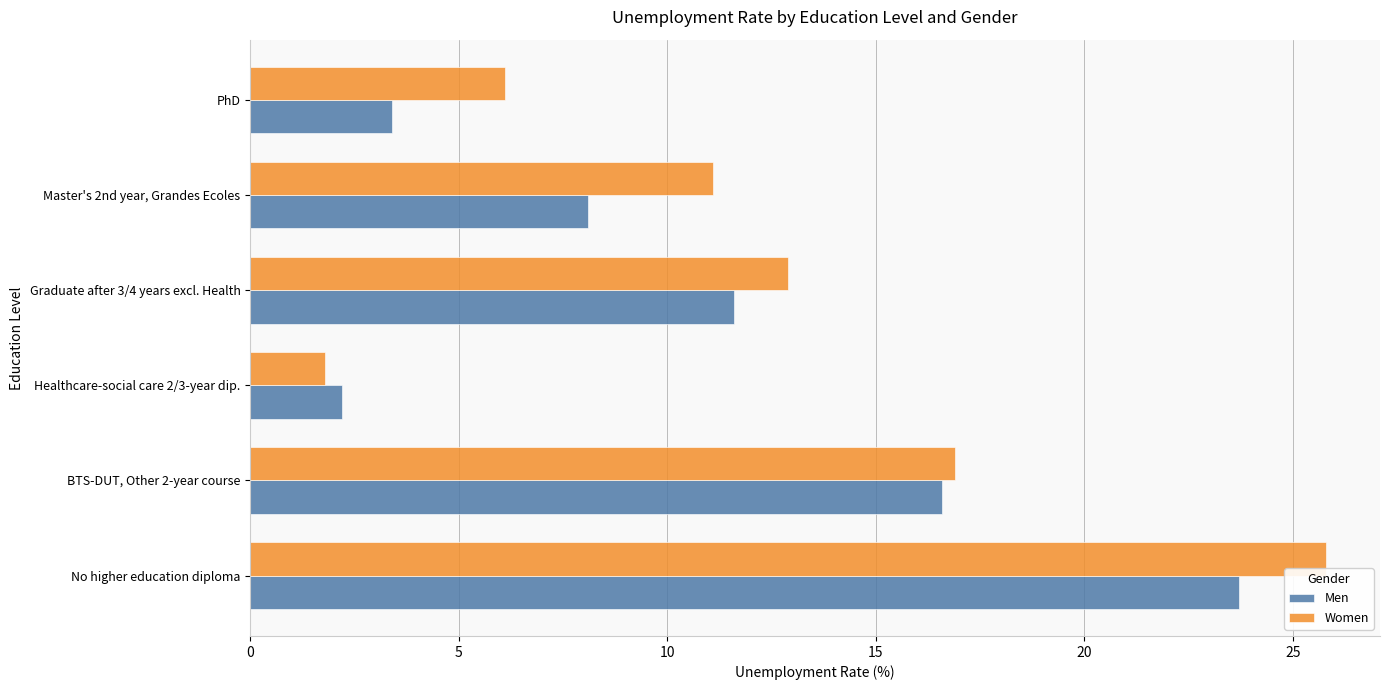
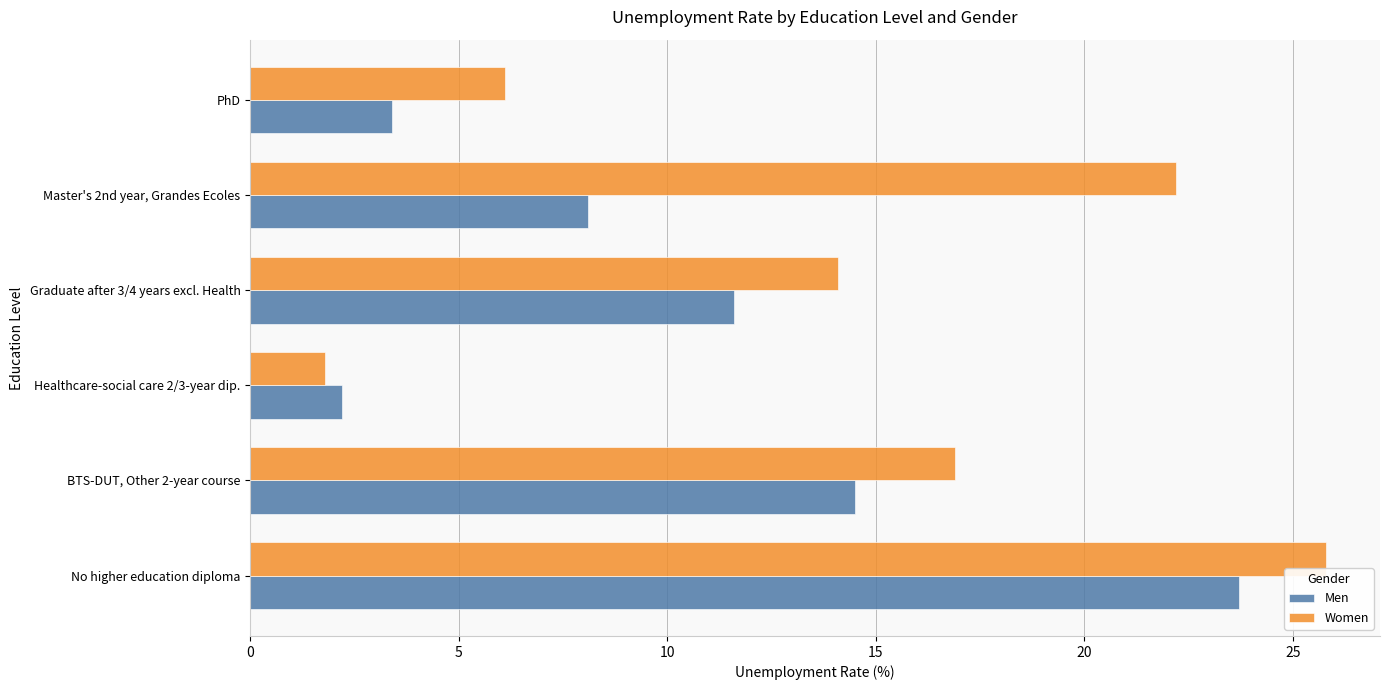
Women, Master's 2nd year, Grandes Ecoles: 11.1 -> 22.2
Women, Graduate after 3/4 years excl. Health: 12.9 -> 14.1
Men, BTS-DUT, Other 2-year course: 16.6 -> 14.5
